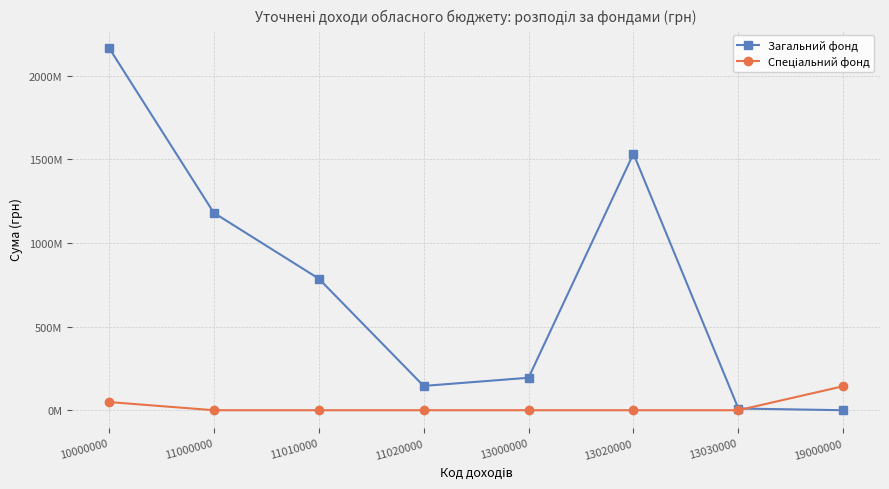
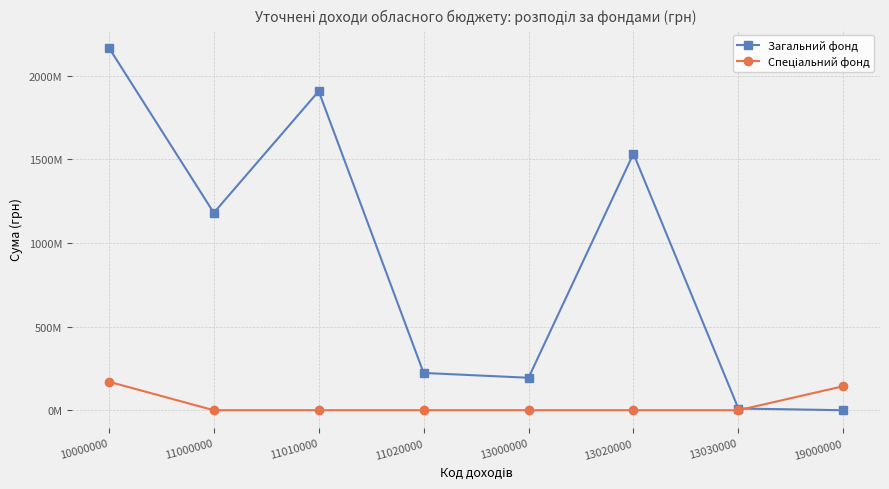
Спеціальний фонд, 10000000: 50000000 -> 170000000
Загальний фонд, 11010000: 790000000 -> 1910000000
Загальний фонд, 11020000: 150000000 -> 220000000
